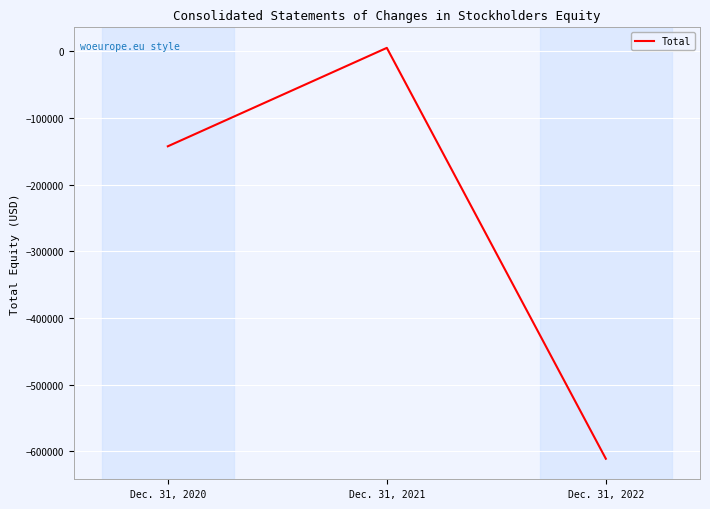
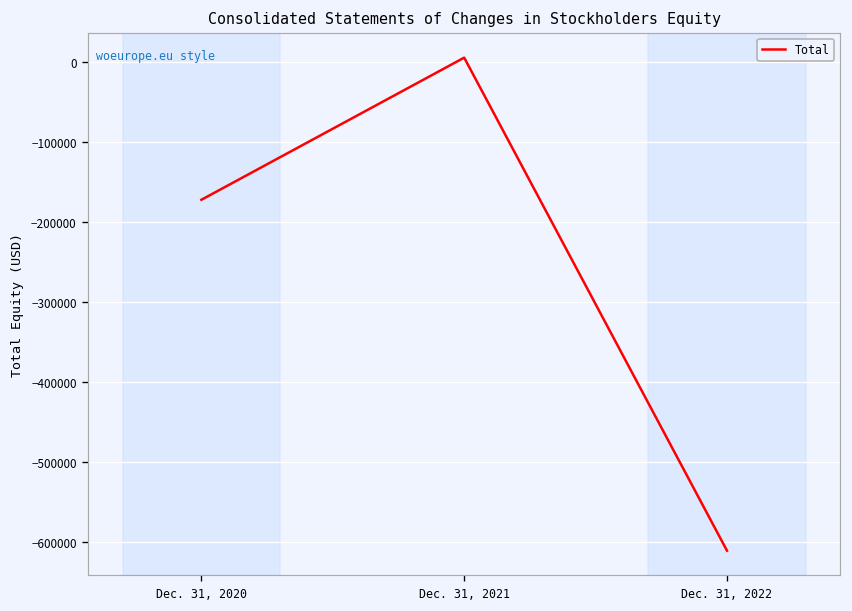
Dec. 31, 2020: -140000 -> -170000
